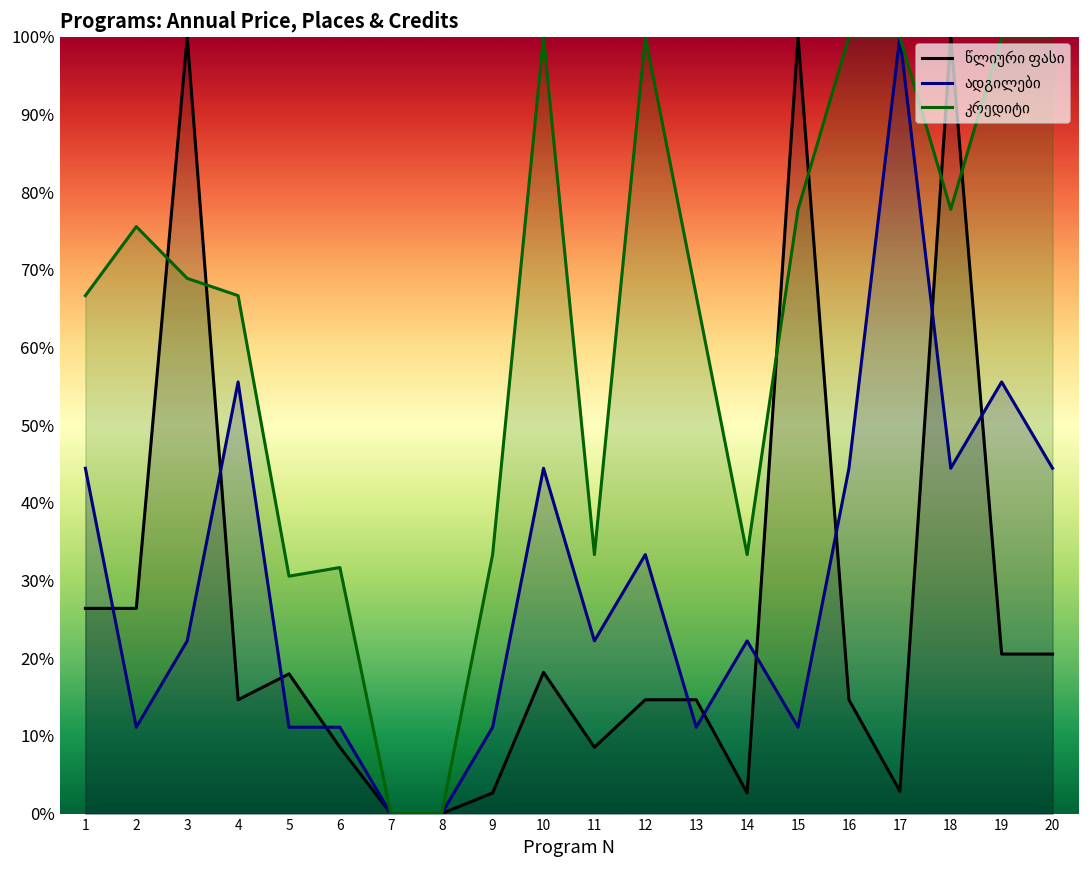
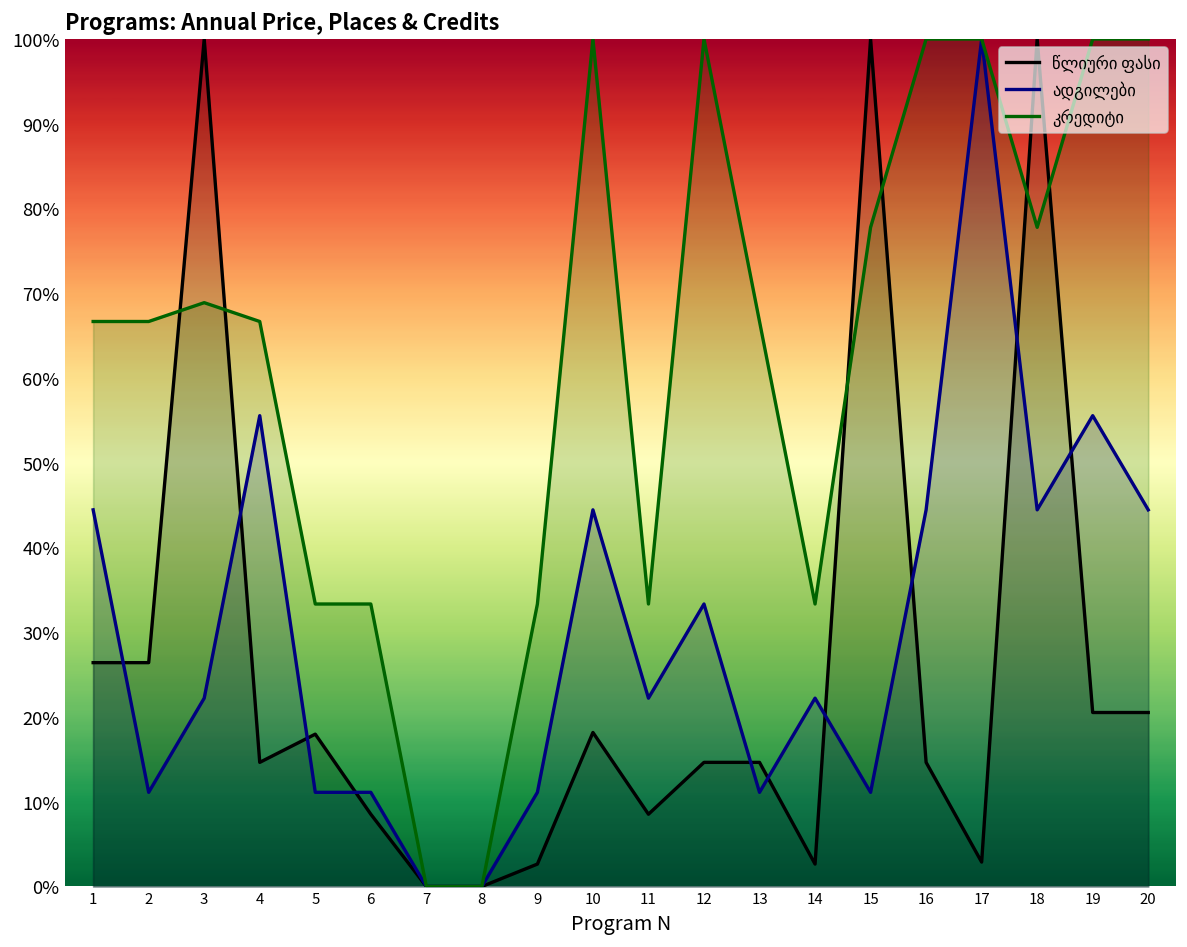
კრედიტი, 2: 76% -> 67%
კრედიტი, 5: 31% -> 33%
კრედიტი, 6: 32% -> 33%
